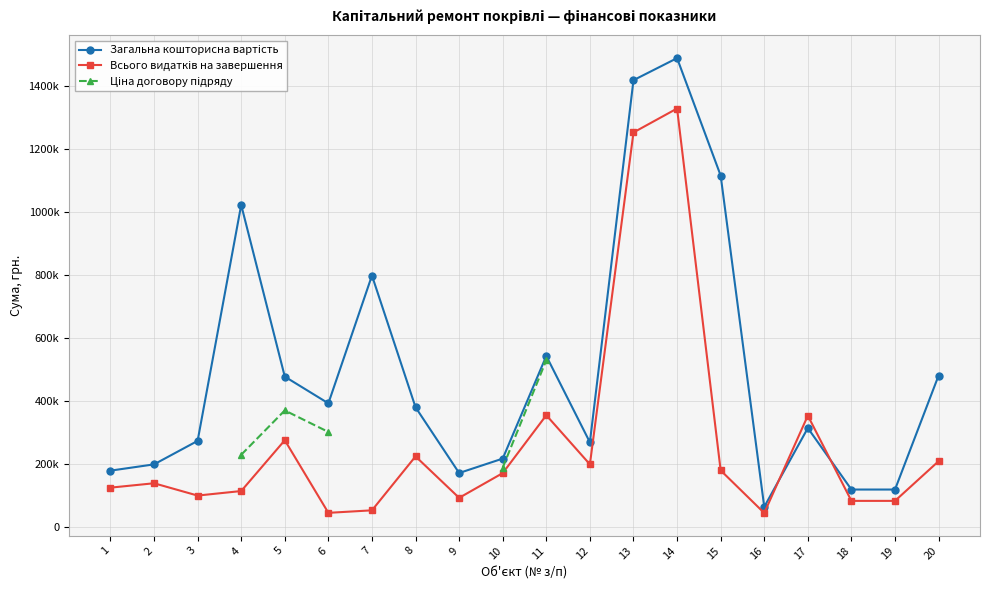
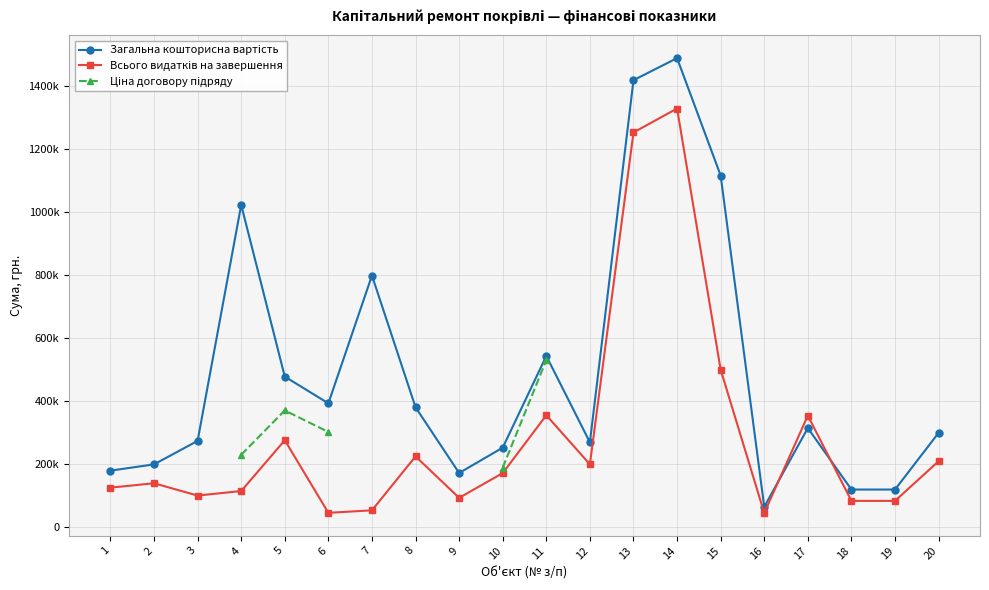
Загальна кошторисна вартість, 10: 220000 -> 250000
Всього видатків на завершення, 15: 180000 -> 500000
Загальна кошторисна вартість, 20: 480000 -> 300000
